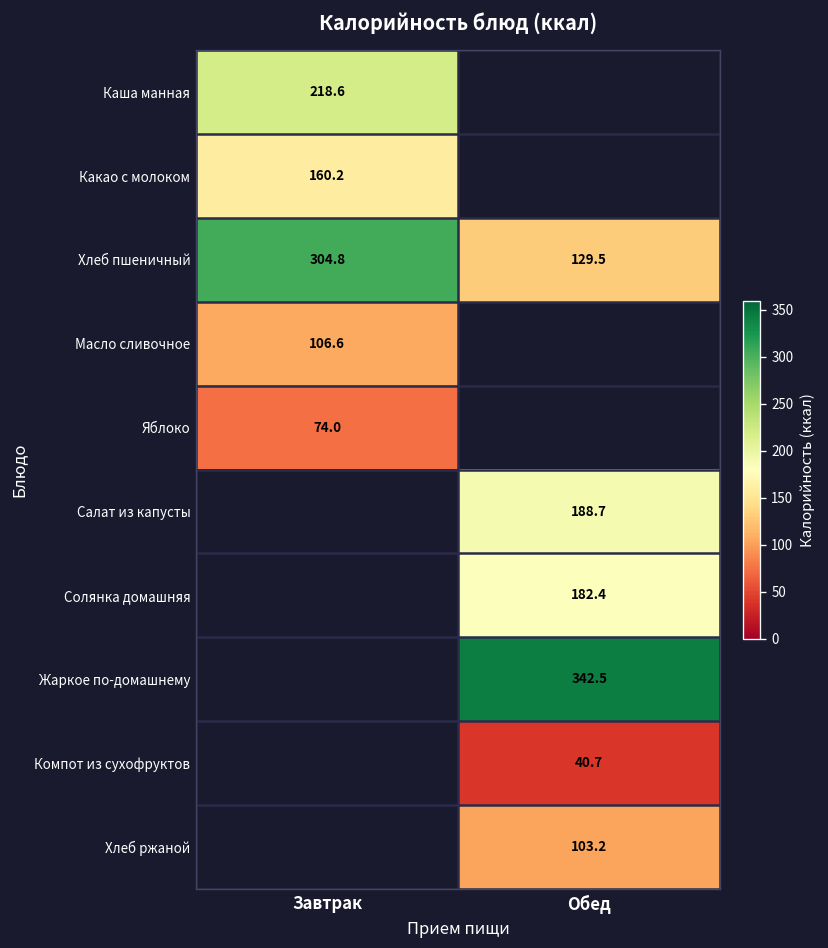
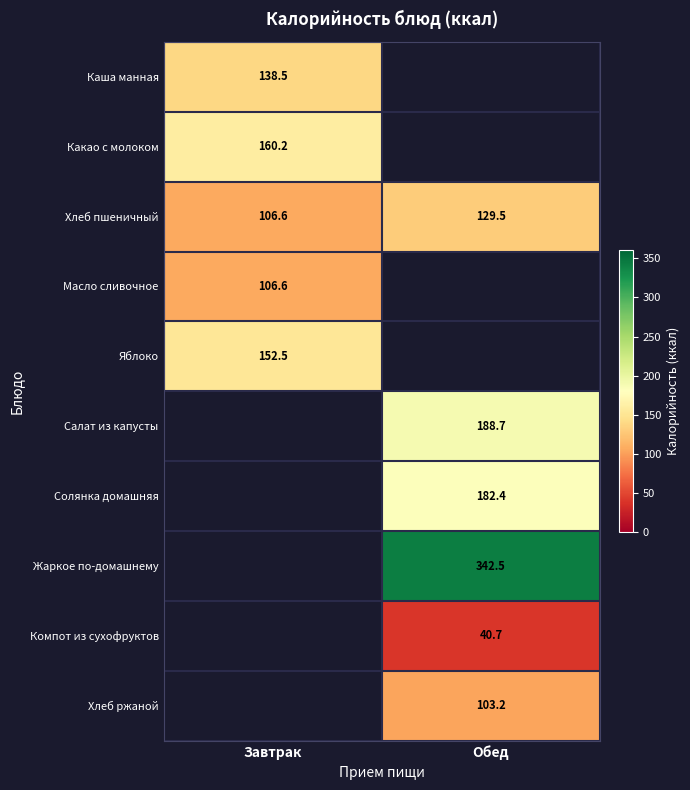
Каша манная, Завтрак: 218.6 -> 138.5
Хлеб пшеничный, Завтрак: 304.8 -> 106.6
Яблоко, Завтрак: 74.0 -> 152.5
